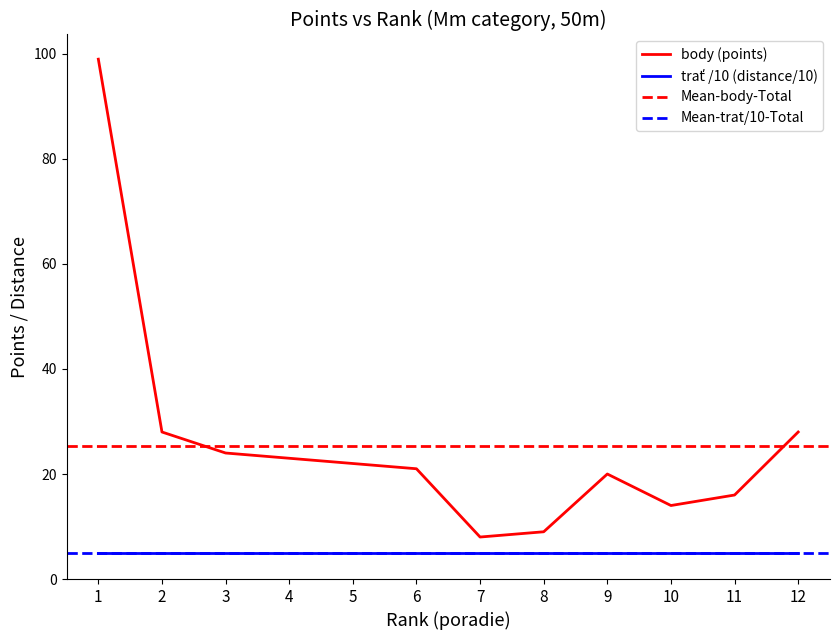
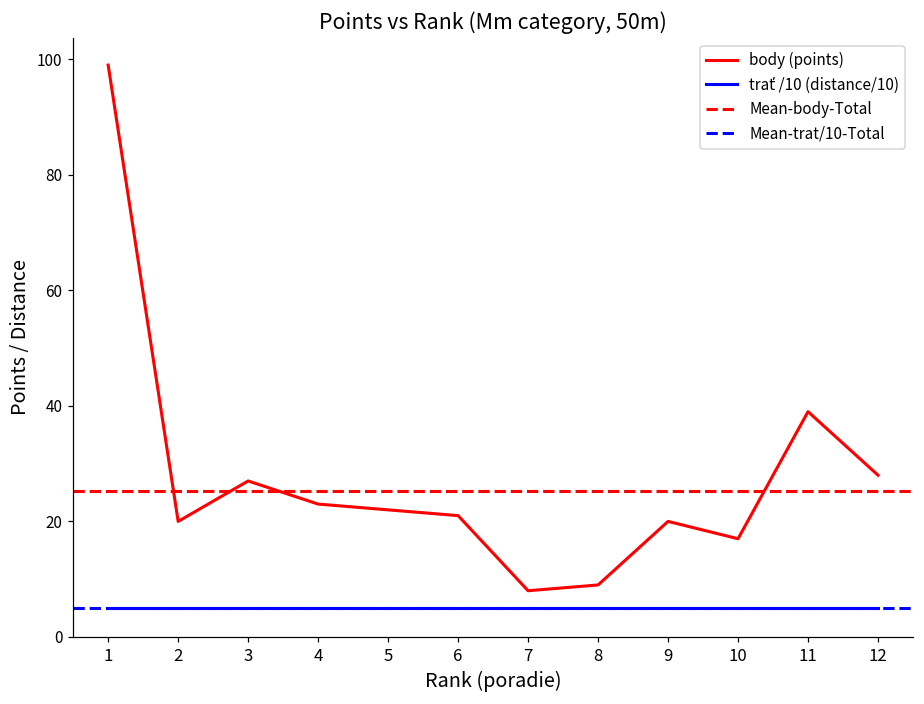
body (points), 2: 28 -> 20
body (points), 3: 24 -> 27
body (points), 10: 14 -> 17
body (points), 11: 16 -> 39
